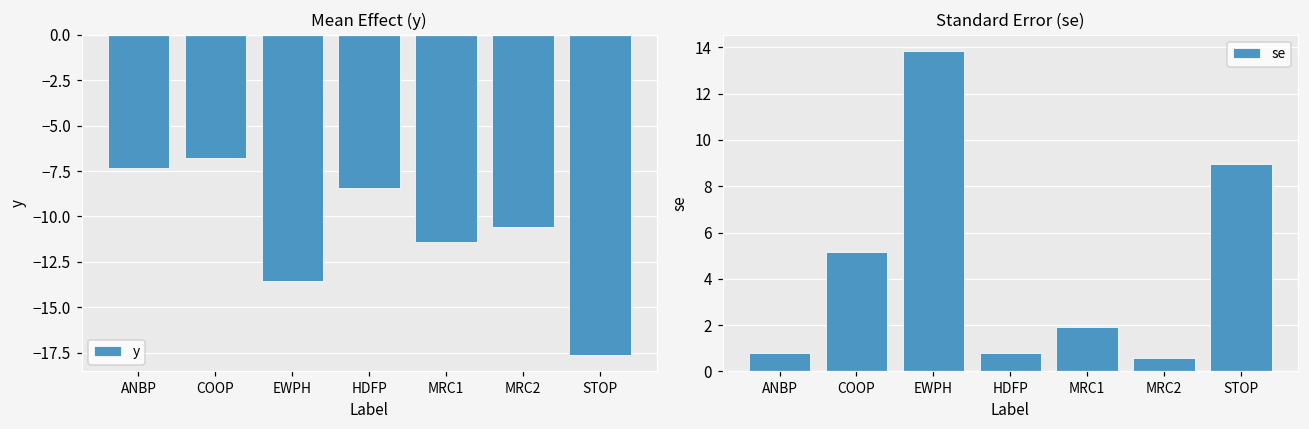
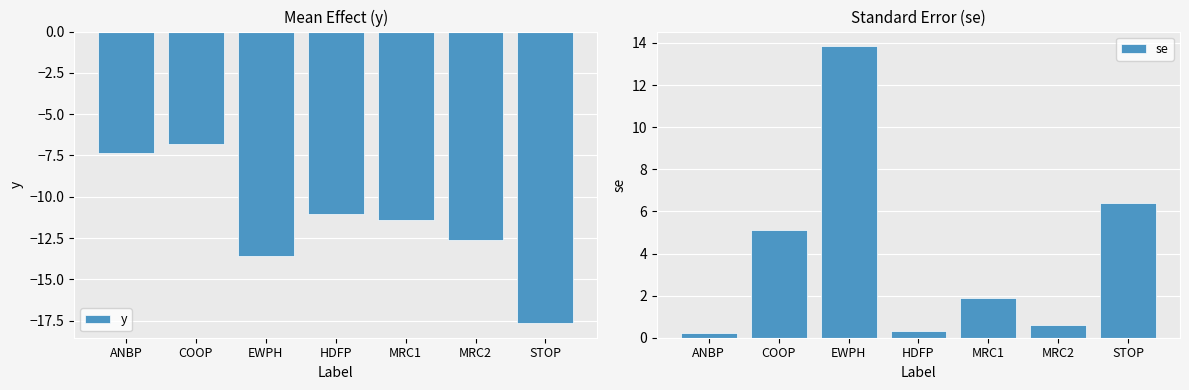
Mean Effect (y), HDFP: -8.4 -> -11.1
Mean Effect (y), MRC2: -10.6 -> -12.6
Standard Error (se), ANBP: 0.8 -> 0.2
Standard Error (se), HDFP: 0.8 -> 0.3
Standard Error (se), STOP: 9.0 -> 6.4
